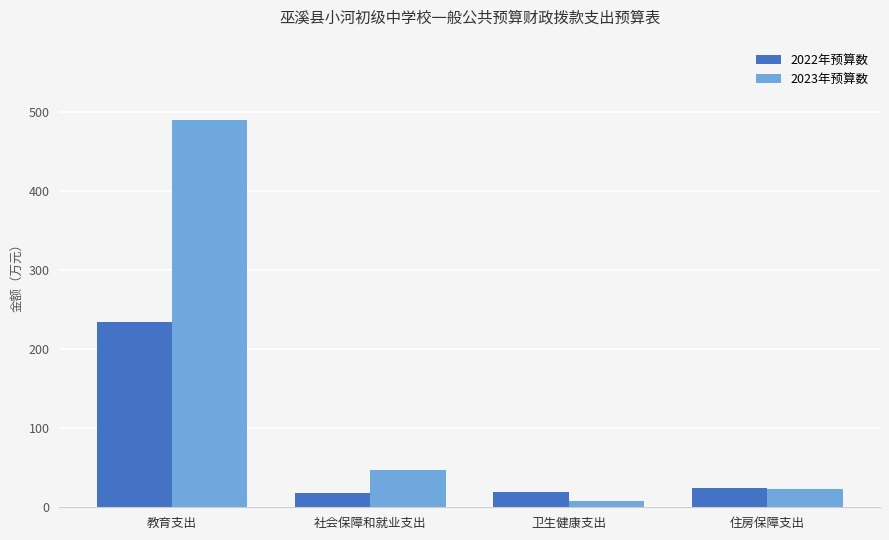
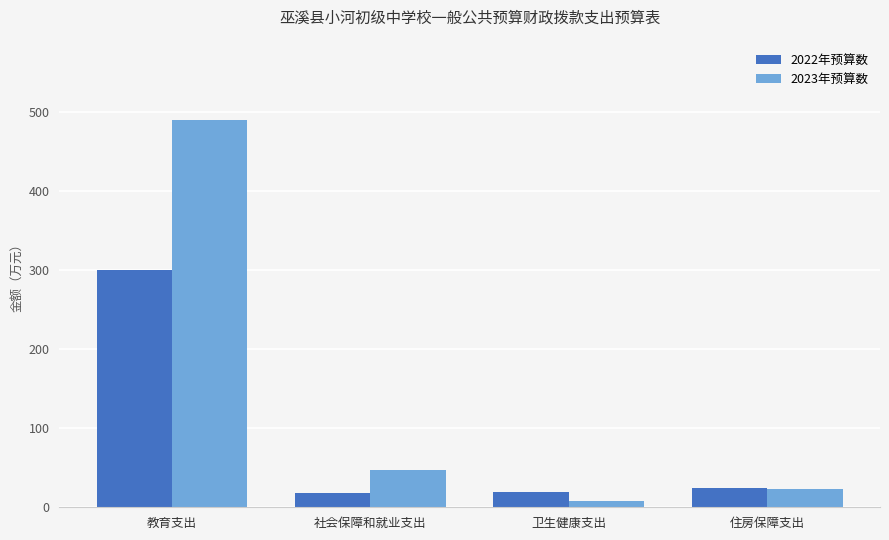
2022年预算数, 教育支出: 230 -> 300
